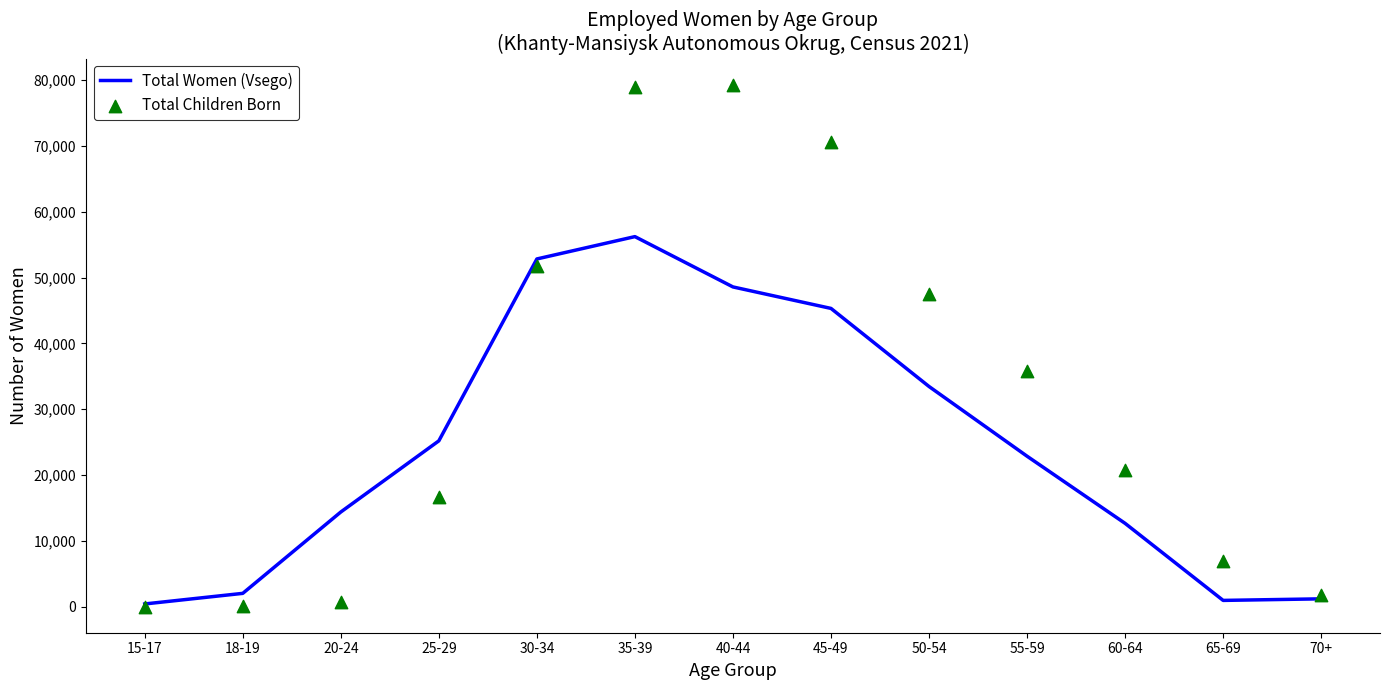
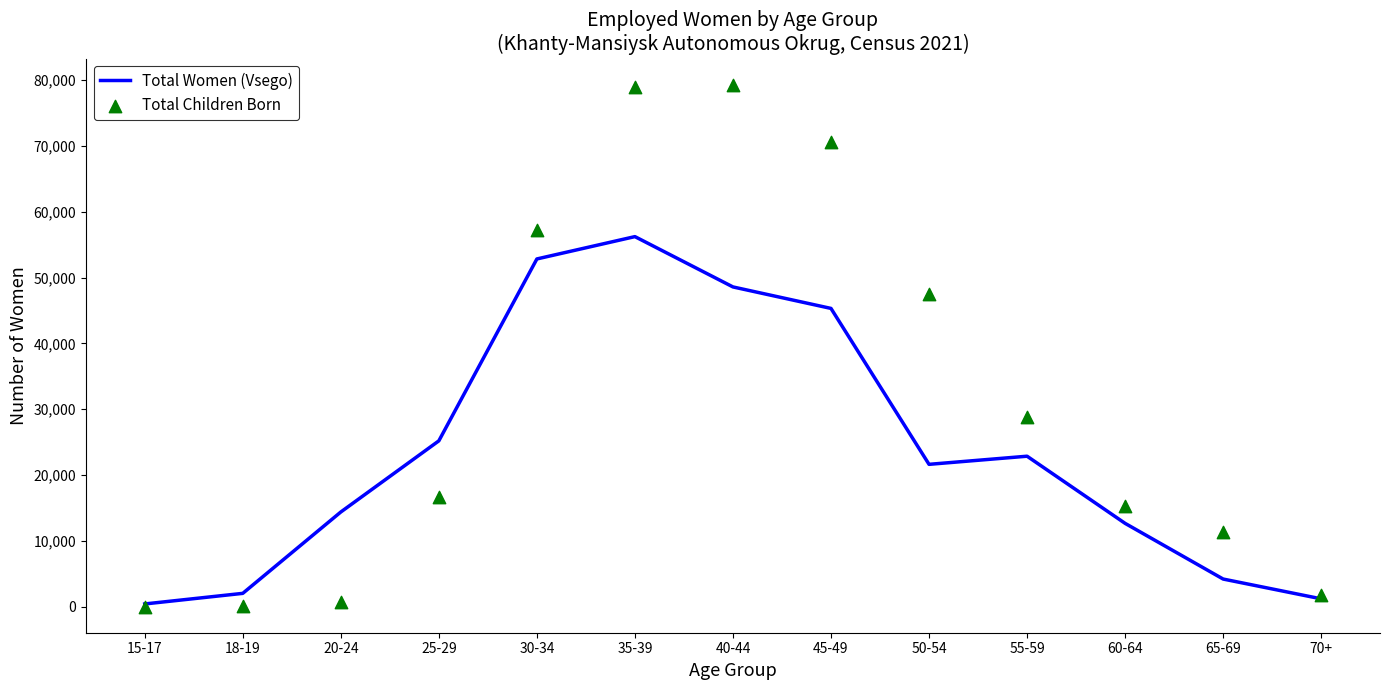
Total Children Born, 30-34: 52,000 -> 57,000
Total Women (Vsego), 50-54: 33,000 -> 22,000
Total Children Born, 55-59: 36,000 -> 29,000
Total Children Born, 60-64: 21,000 -> 15,000
Total Women (Vsego), 65-69: 1,000 -> 4,000
Total Children Born, 65-69: 7,000 -> 11,000
